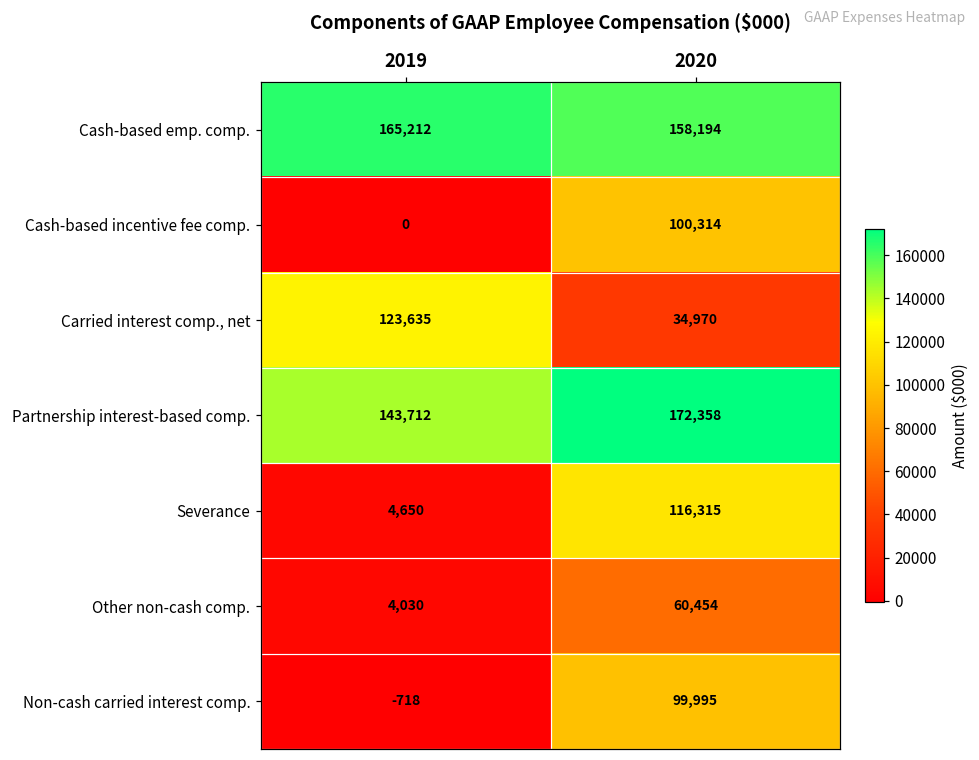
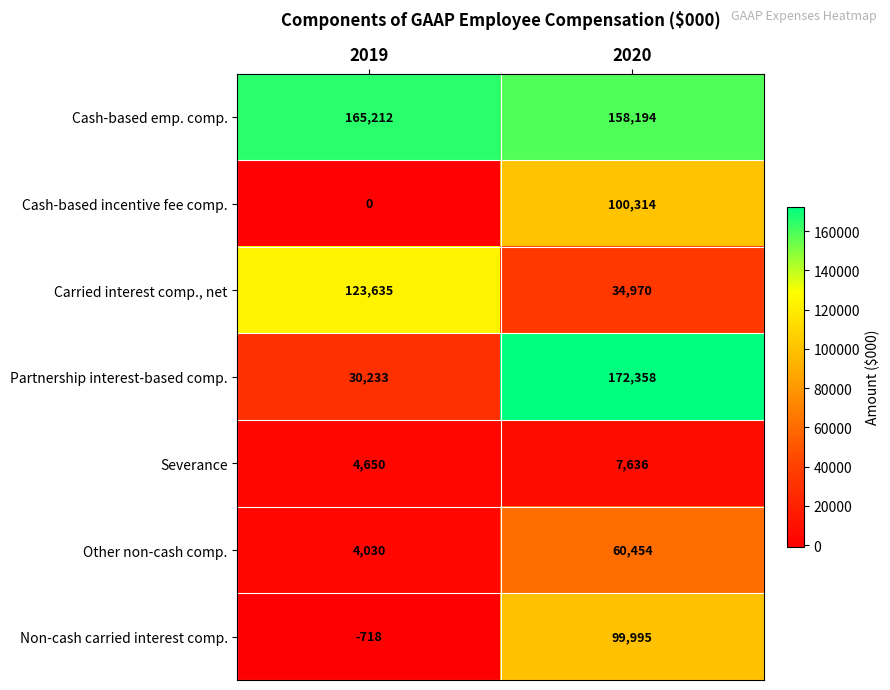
Partnership interest-based comp., 2019: 143,712 -> 30,233
Severance, 2020: 116,315 -> 7,636
